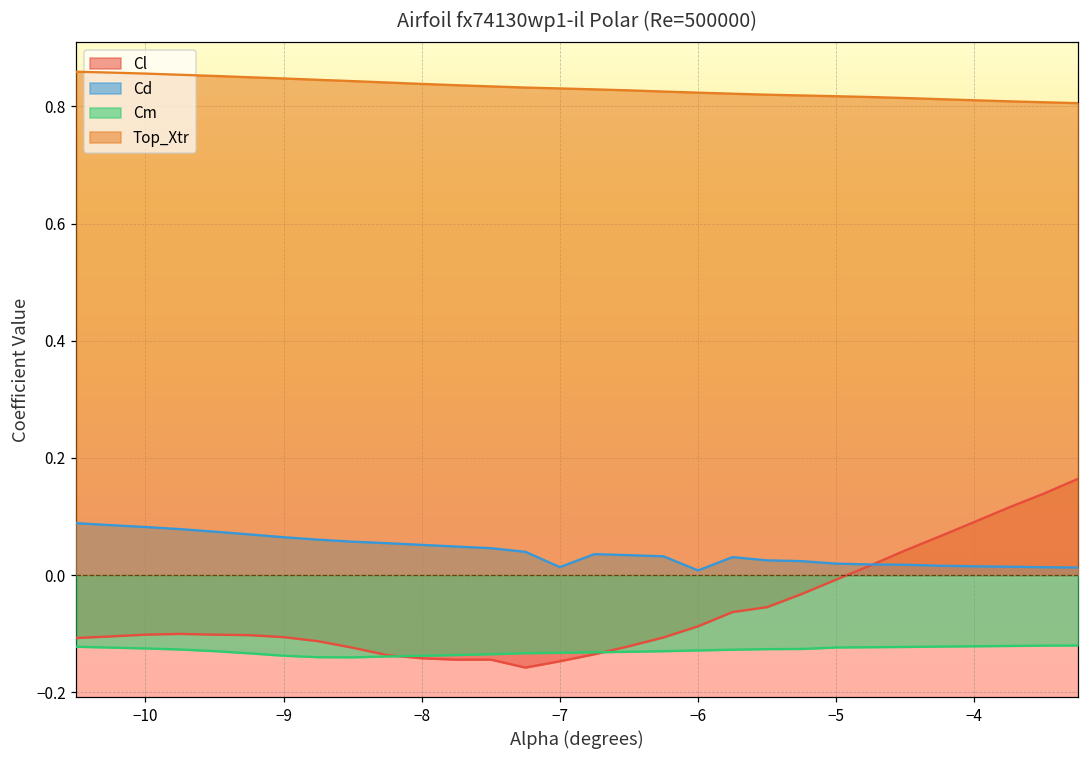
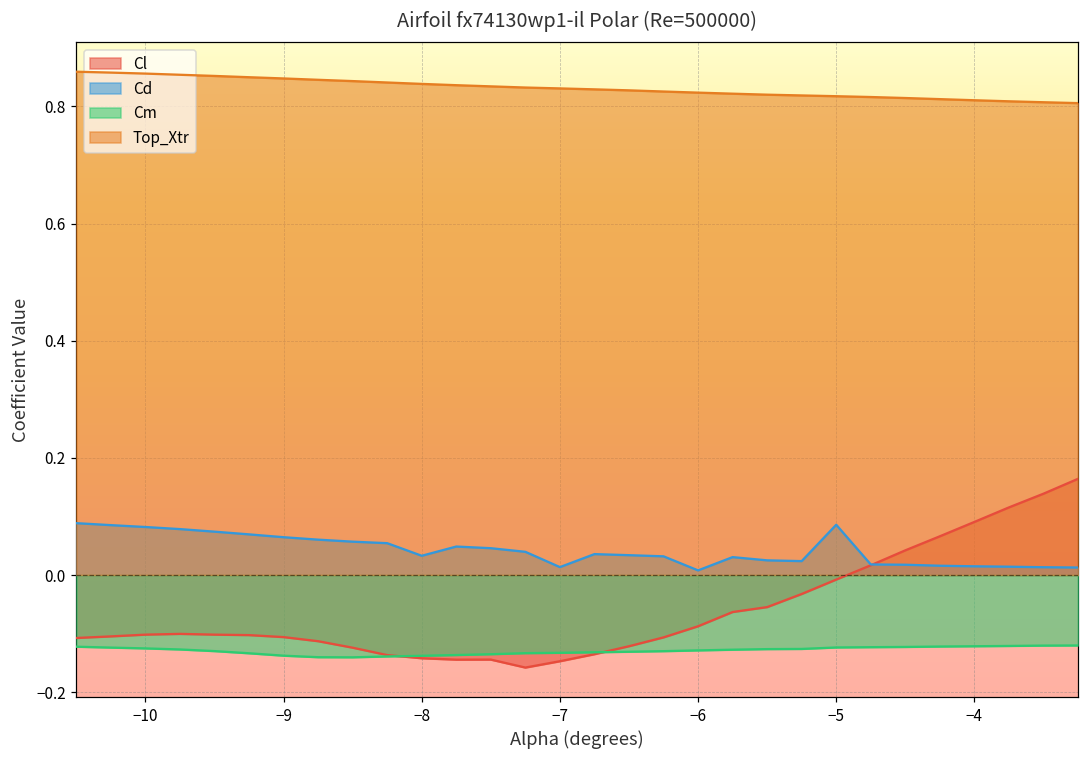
Cd, −8: 0.05 -> 0.03
Cd, −5: 0.02 -> 0.09
